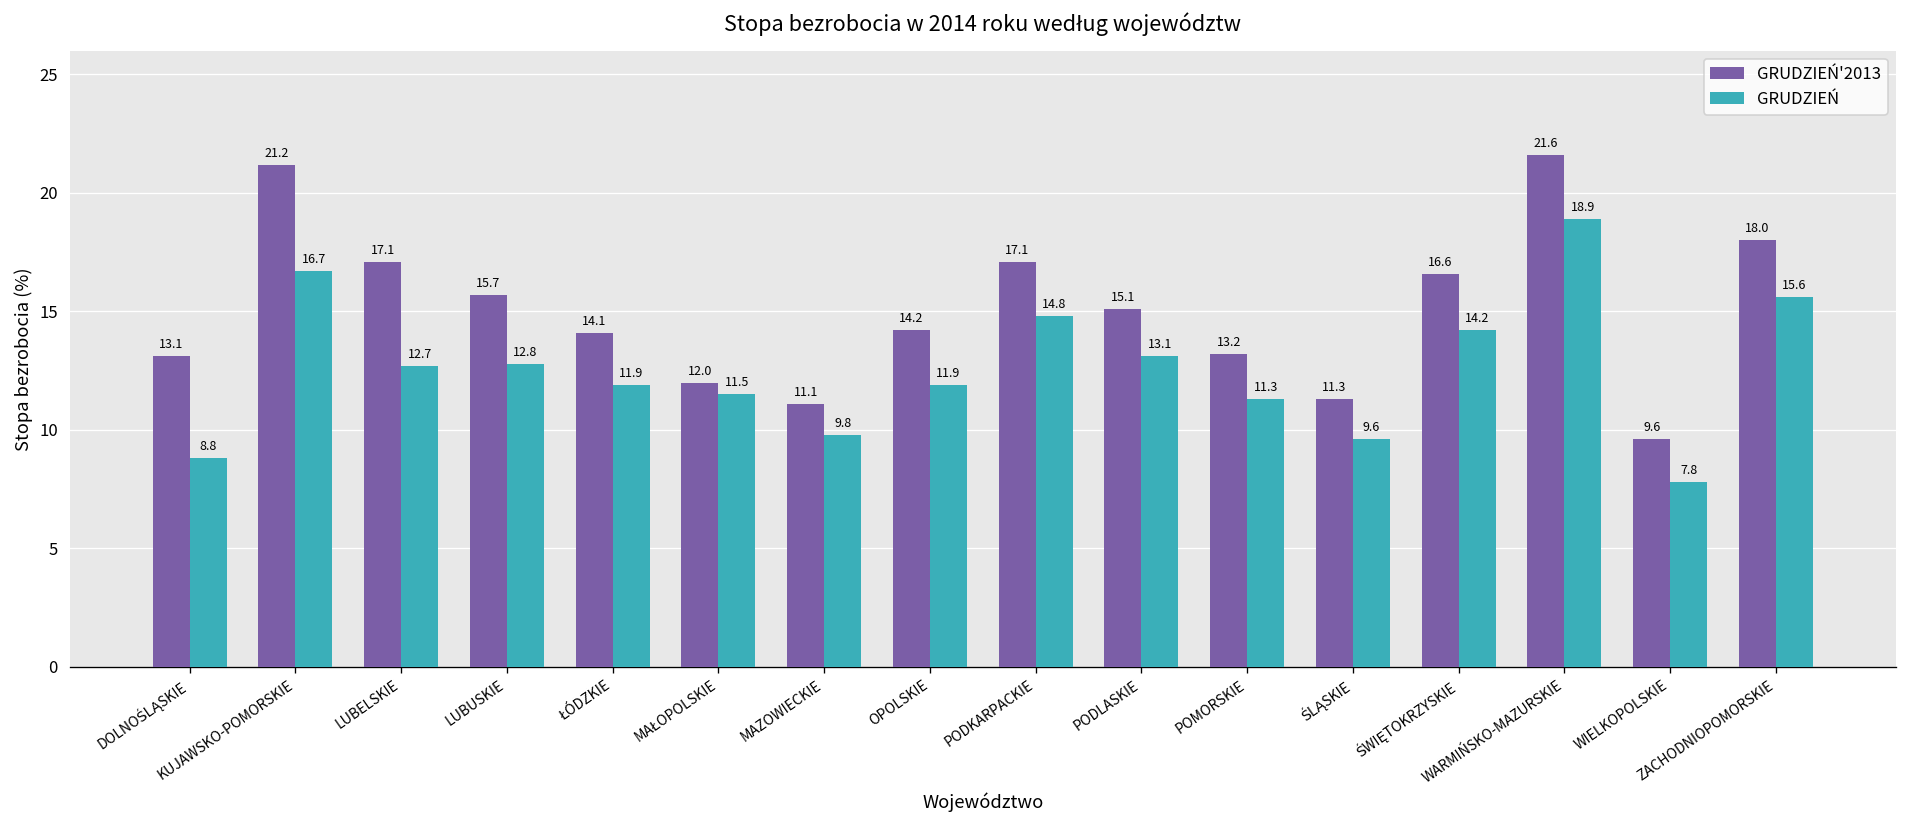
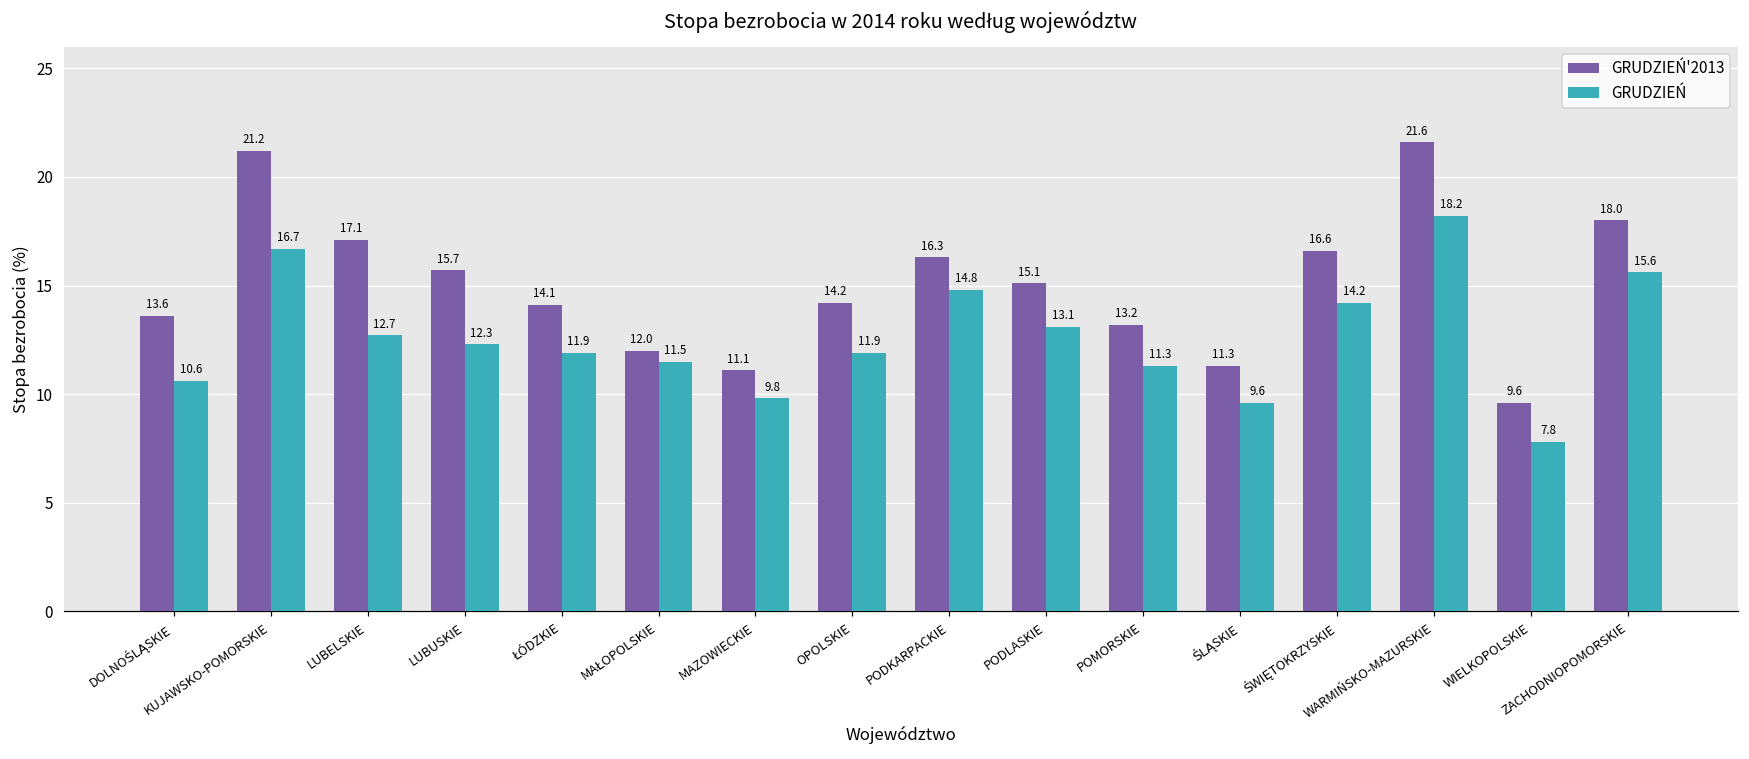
GRUDZIEŃ'2013, DOLNOŚLĄSKIE: 13.1 -> 13.6
GRUDZIEŃ, DOLNOŚLĄSKIE: 8.8 -> 10.6
GRUDZIEŃ, LUBUSKIE: 12.8 -> 12.3
GRUDZIEŃ'2013, PODKARPACKIE: 17.1 -> 16.3
GRUDZIEŃ, WARMIŃSKO-MAZURSKIE: 18.9 -> 18.2
